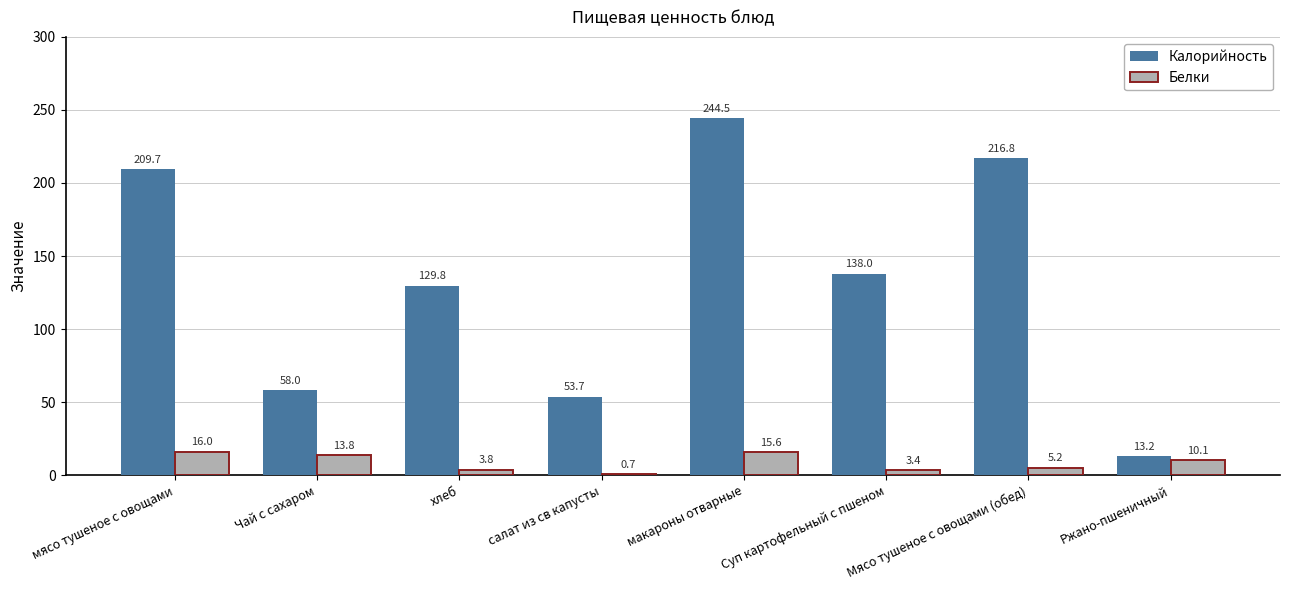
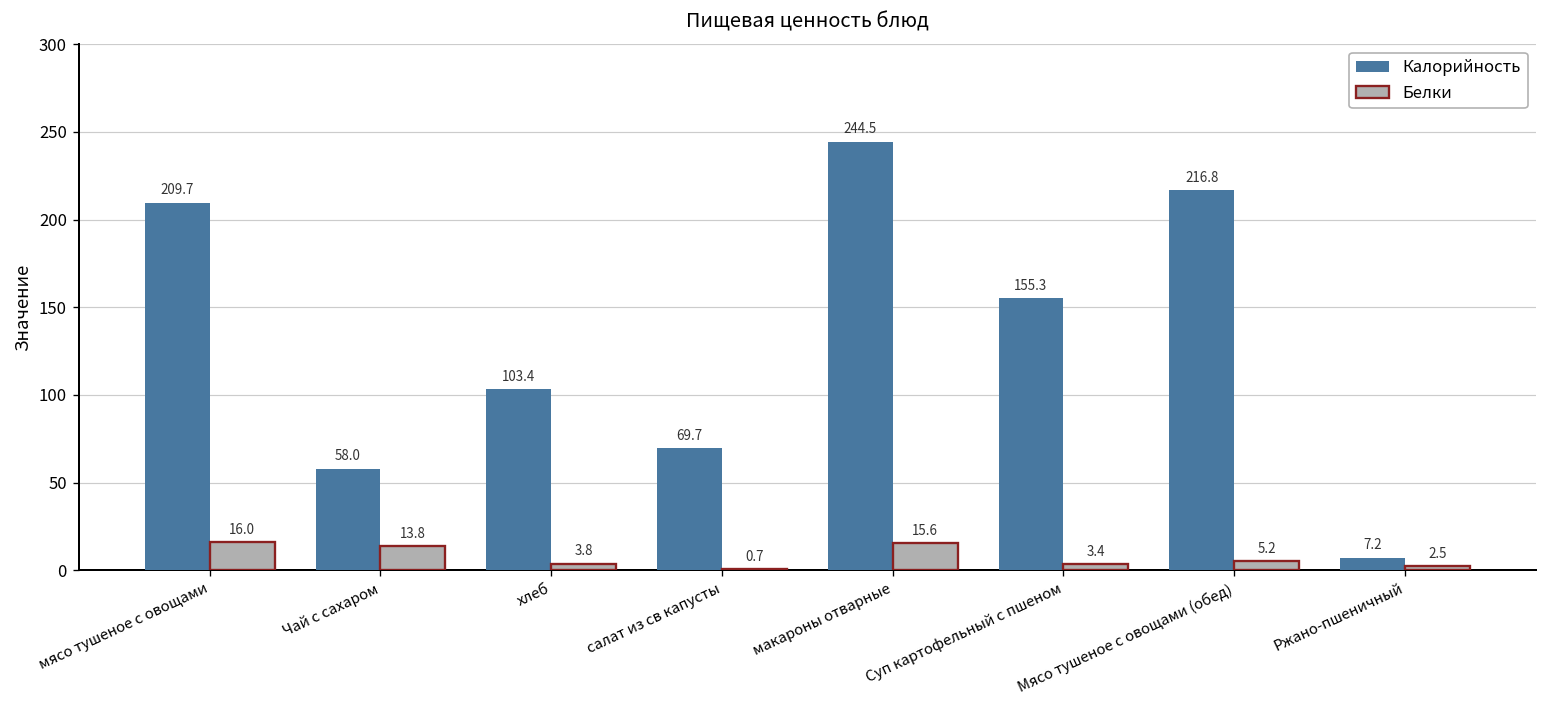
Калорийность, хлеб: 129.8 -> 103.4
Калорийность, салат из св капусты: 53.7 -> 69.7
Калорийность, Суп картофельный с пшеном: 138.0 -> 155.3
Калорийность, Ржано-пшеничный: 13.2 -> 7.2
Белки, Ржано-пшеничный: 10.1 -> 2.5
